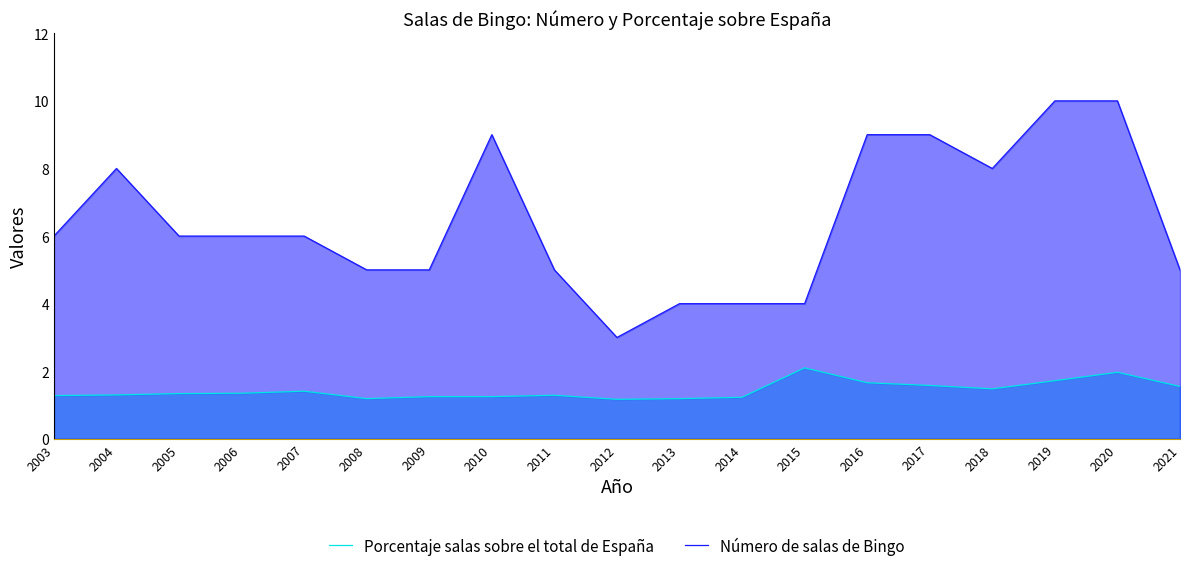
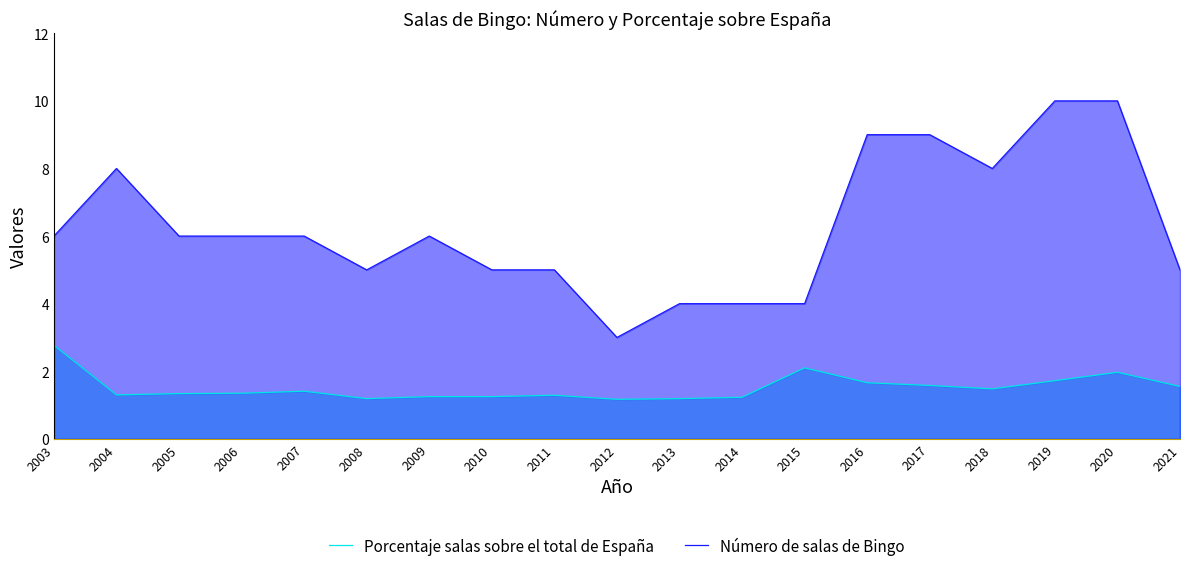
Porcentaje salas sobre el total de España, 2003: 1.3 -> 2.8
Número de salas de Bingo, 2009: 5 -> 6
Número de salas de Bingo, 2010: 9 -> 5
